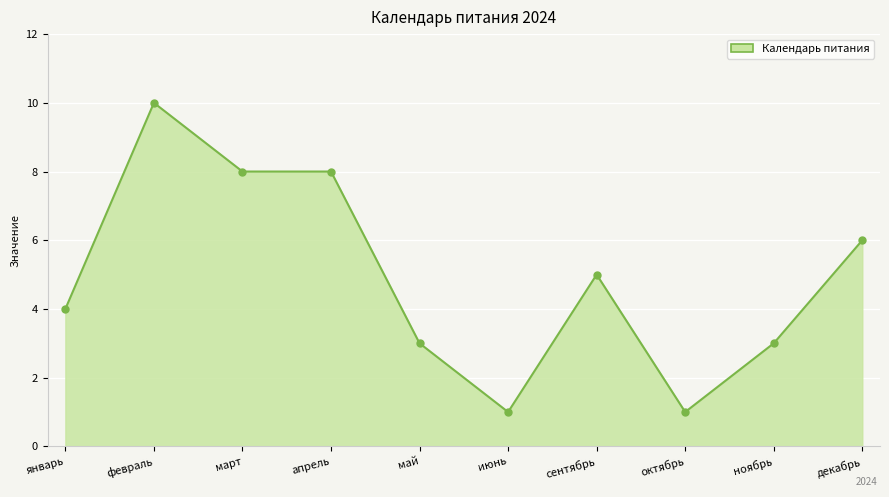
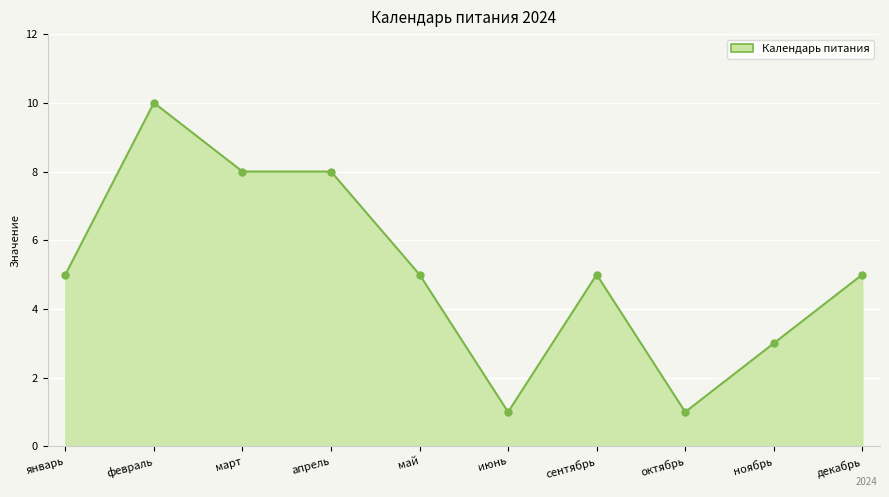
январь: 4 -> 5
май: 3 -> 5
декабрь: 6 -> 5
